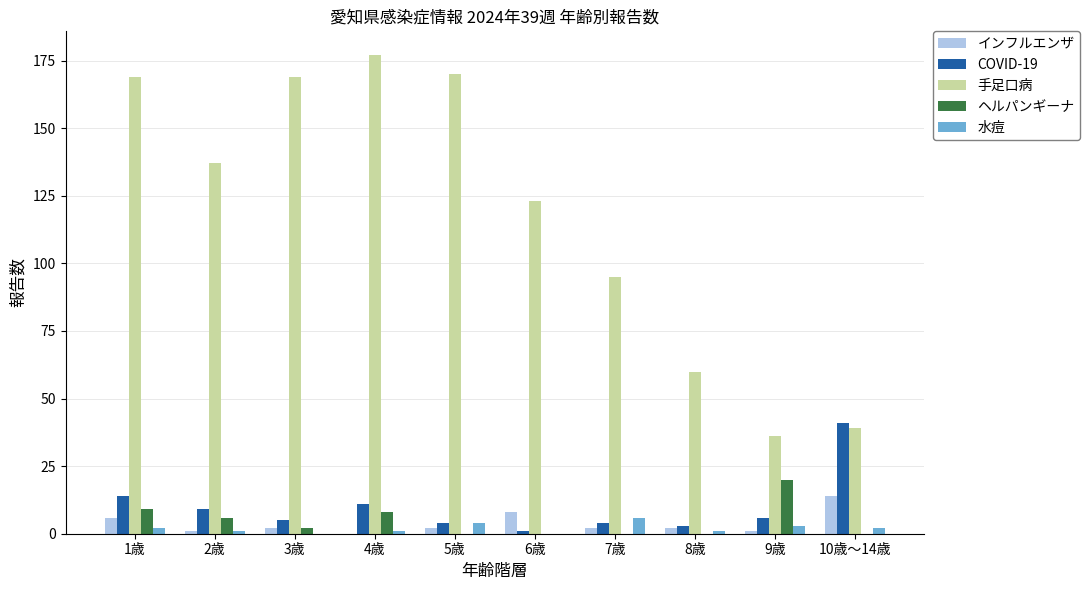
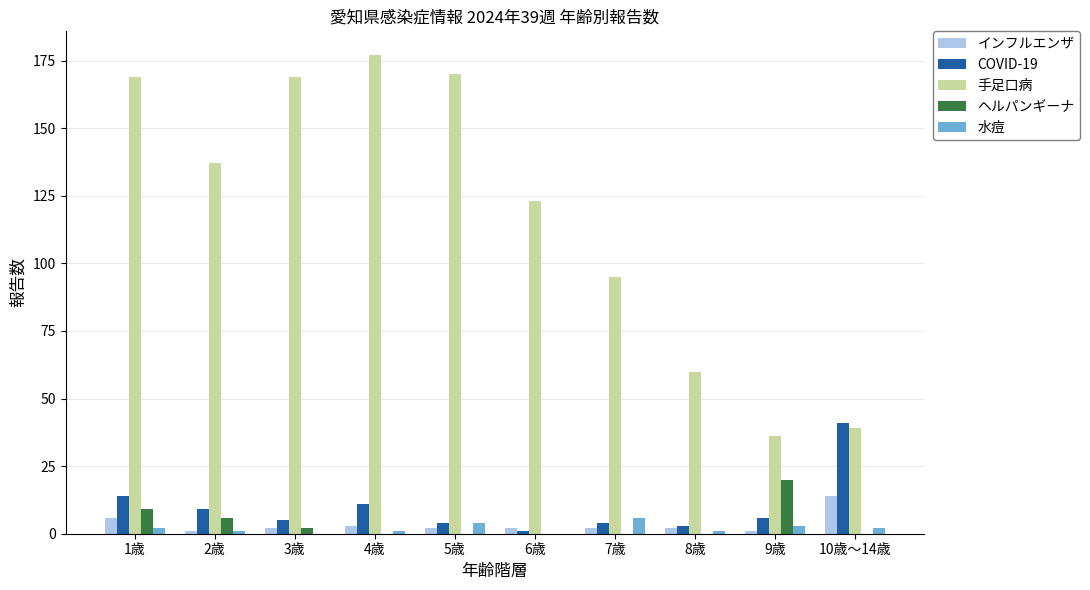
インフルエンザ, 4歳: 0 -> 3
ヘルパンギーナ, 4歳: 8 -> 0
インフルエンザ, 6歳: 8 -> 2
